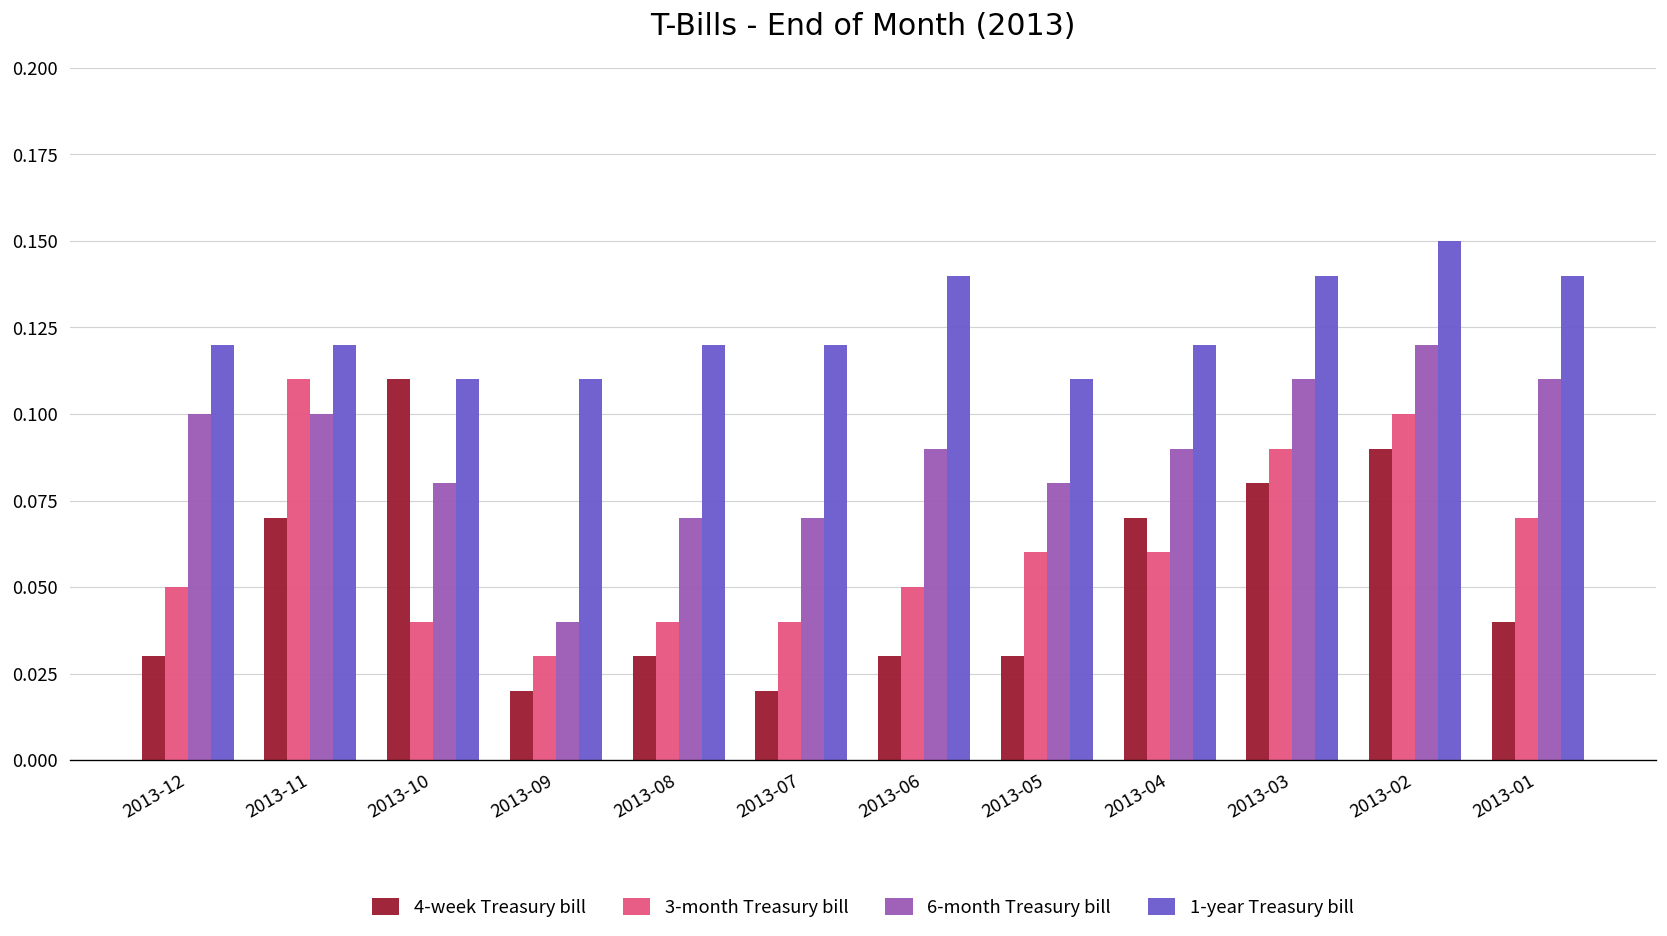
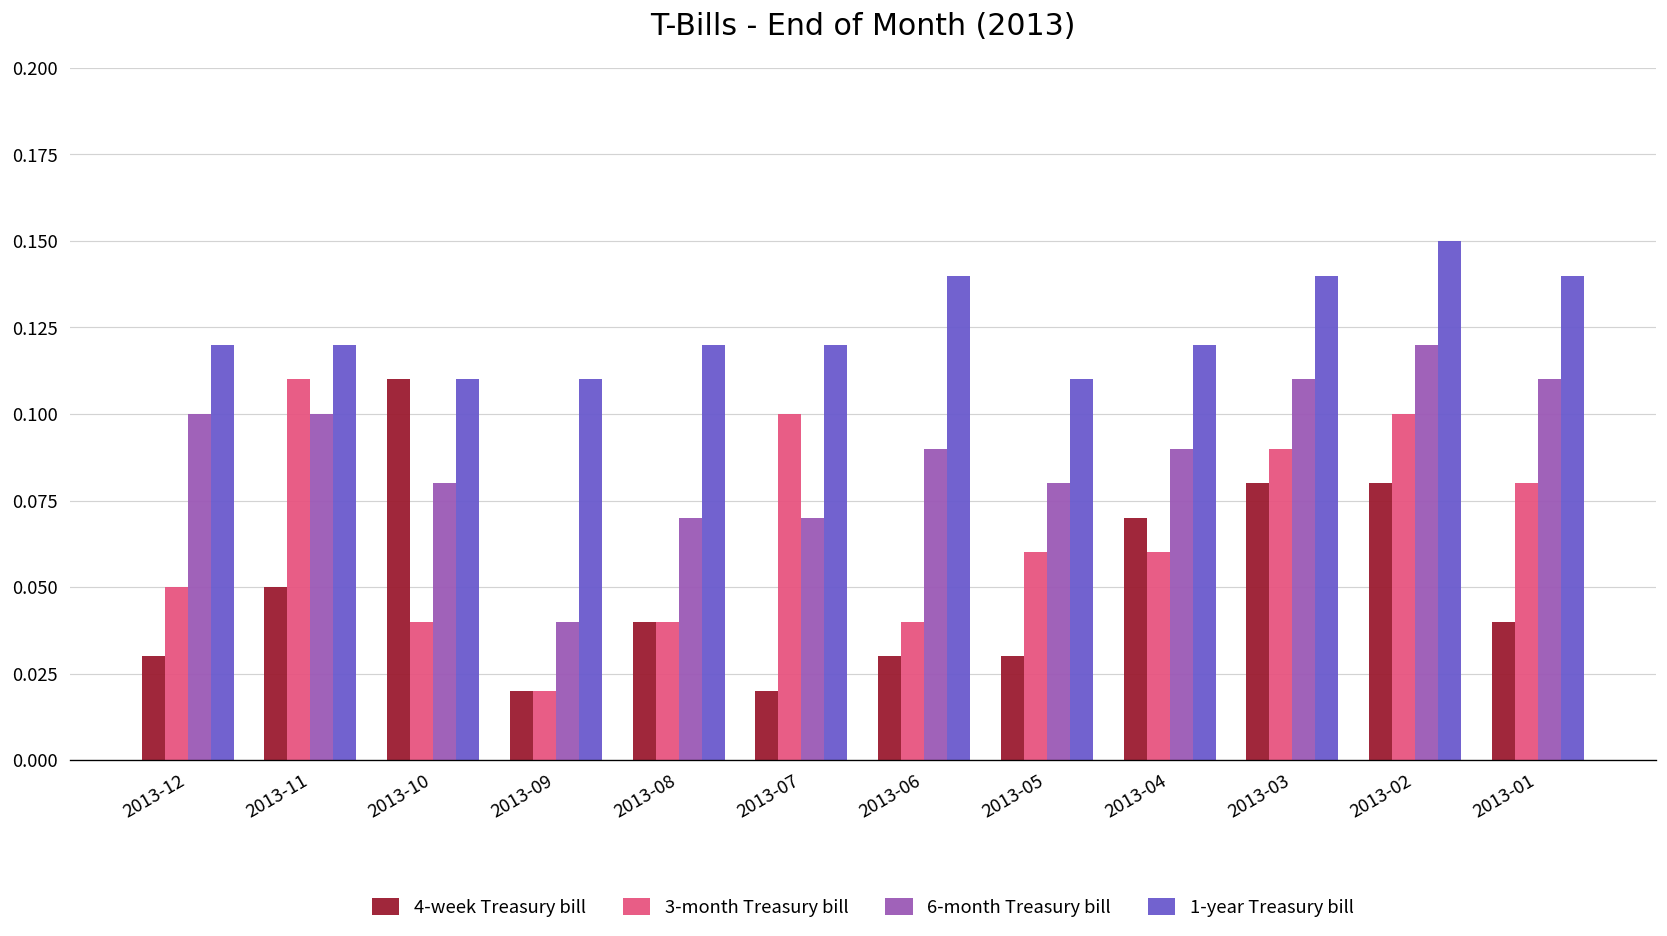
4-week Treasury bill, 2013-11: 0.07 -> 0.05
3-month Treasury bill, 2013-09: 0.03 -> 0.02
4-week Treasury bill, 2013-08: 0.03 -> 0.04
3-month Treasury bill, 2013-07: 0.04 -> 0.10
3-month Treasury bill, 2013-06: 0.05 -> 0.04
4-week Treasury bill, 2013-02: 0.09 -> 0.08
3-month Treasury bill, 2013-01: 0.07 -> 0.08
